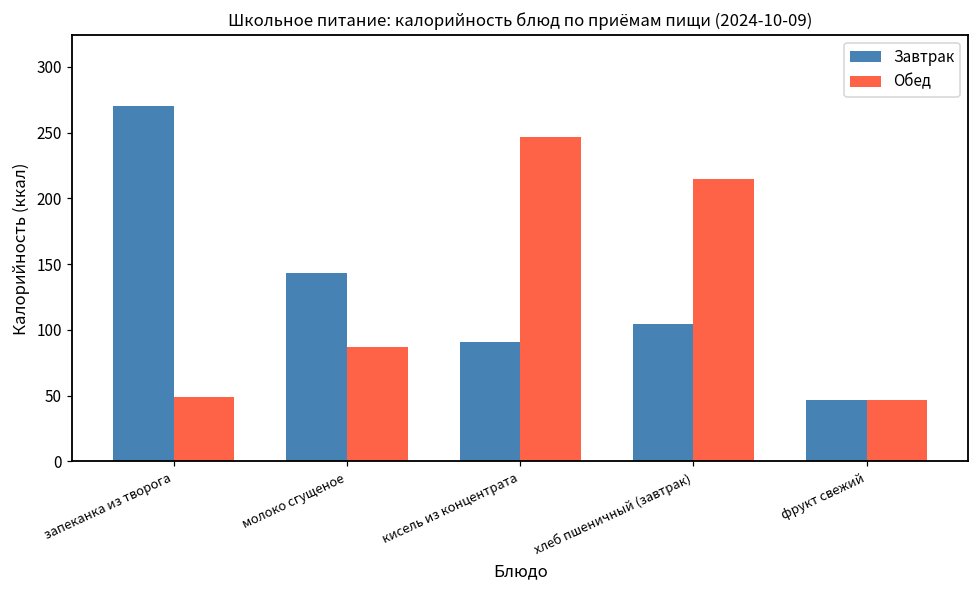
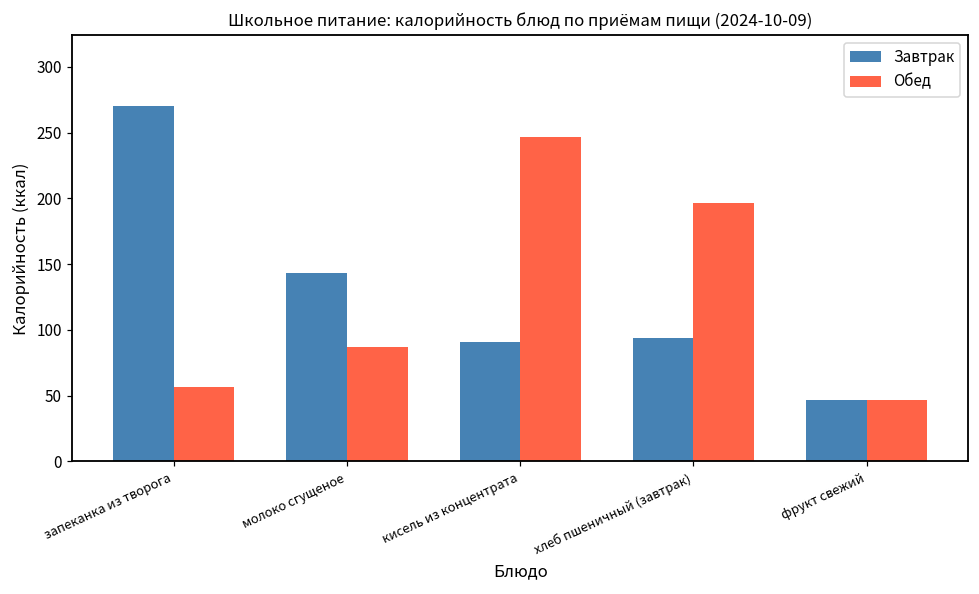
Обед, запеканка из творога: 49 -> 56
Завтрак, хлеб пшеничный (завтрак): 104 -> 94
Обед, хлеб пшеничный (завтрак): 214 -> 196
